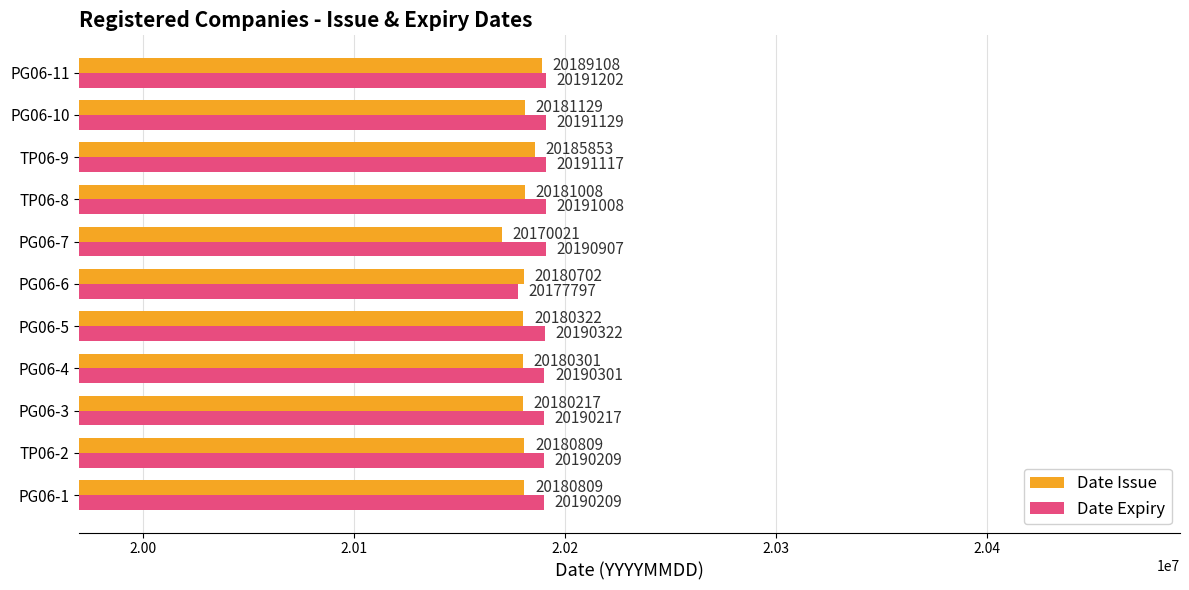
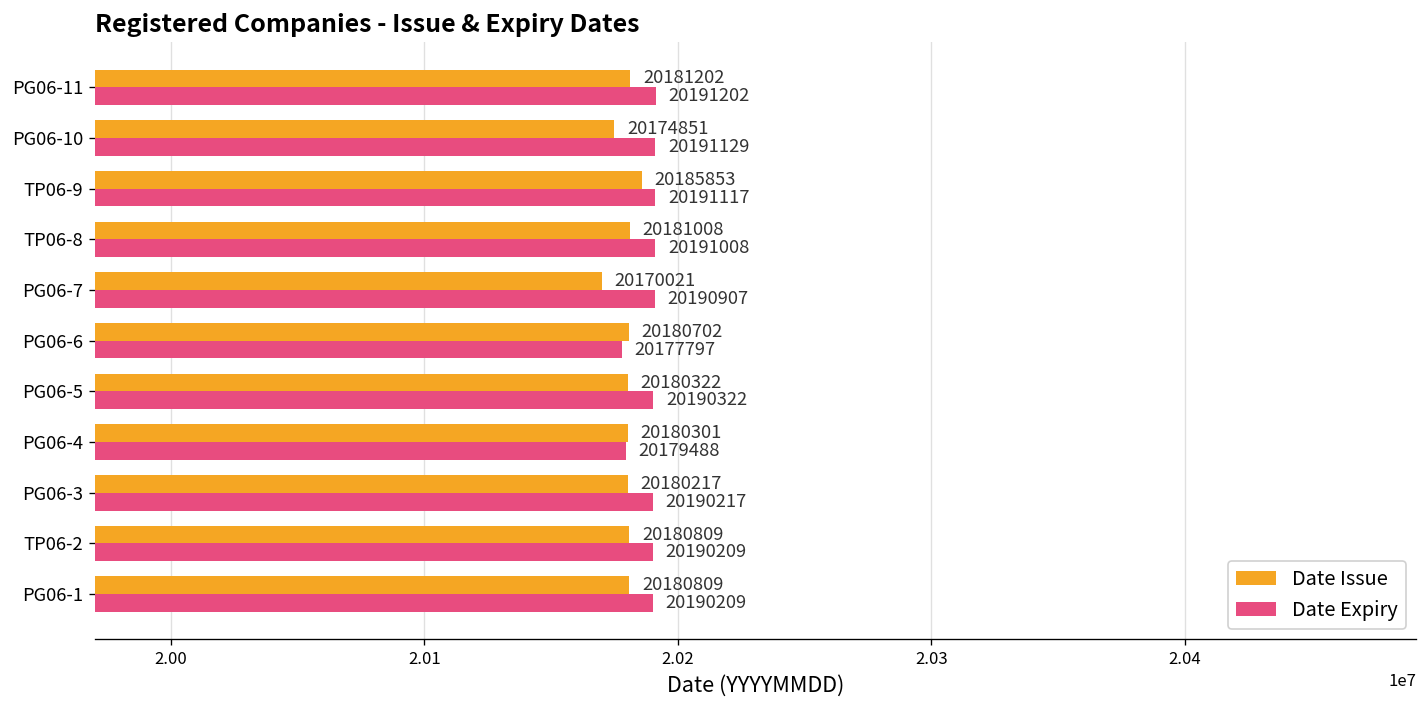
Date Issue, PG06-11: 20189108 -> 20181202
Date Issue, PG06-10: 20181129 -> 20174851
Date Expiry, PG06-4: 20190301 -> 20179488
